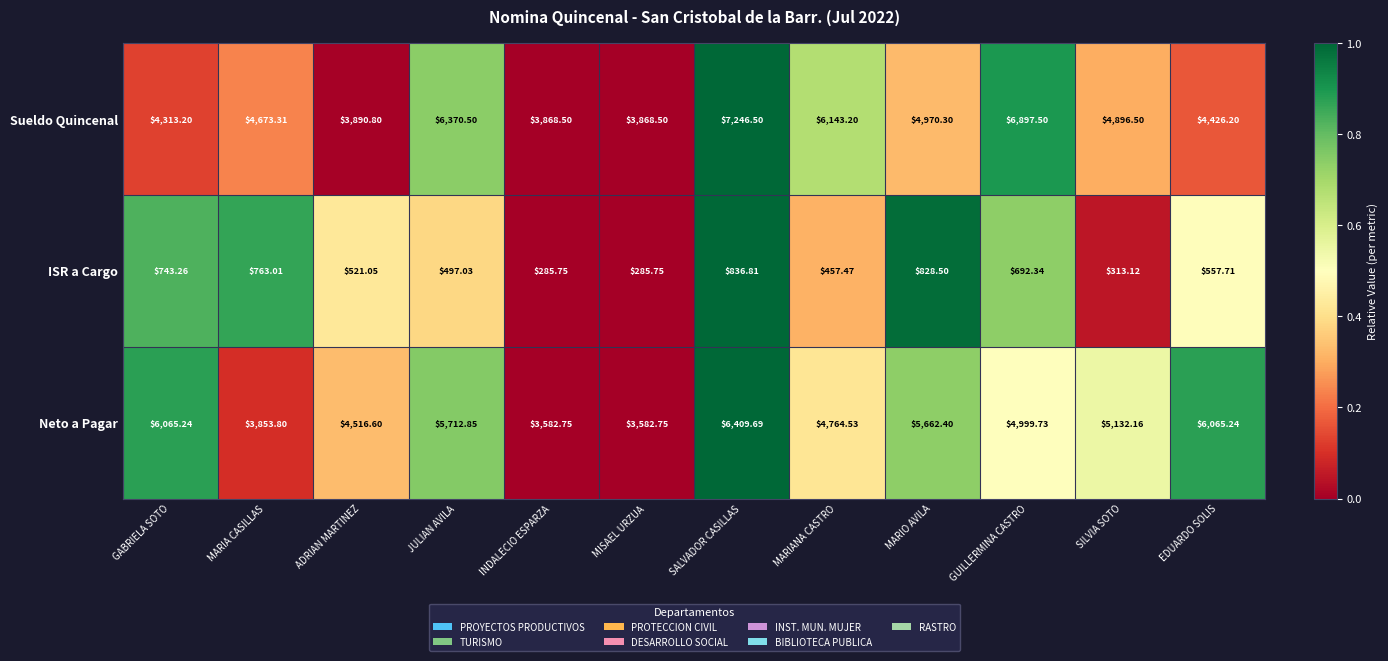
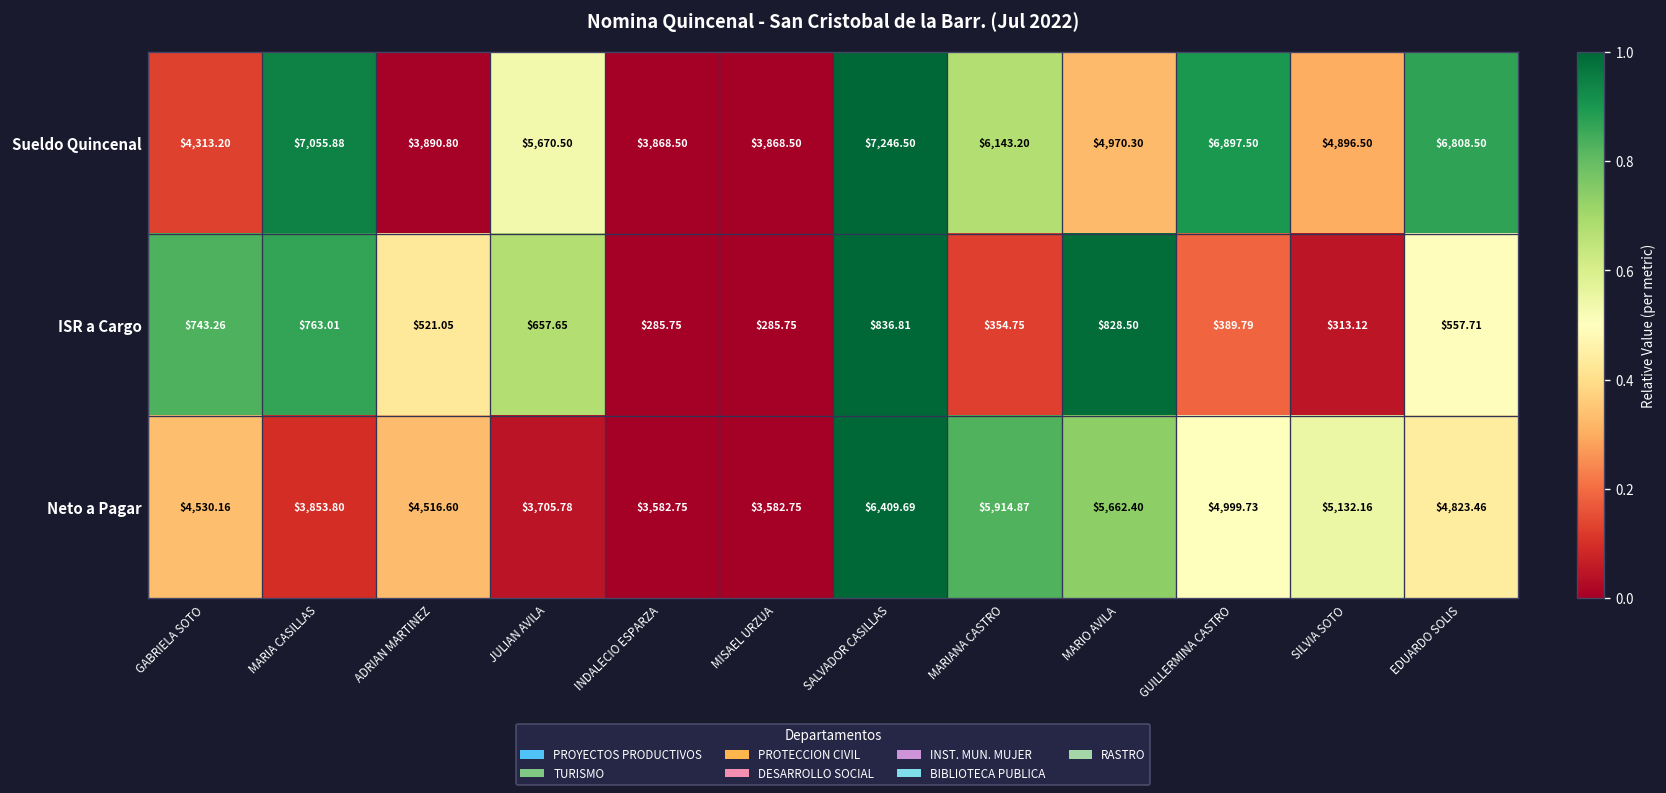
Sueldo Quincenal, MARIA CASILLAS: $4,673.31 -> $7,055.88
Sueldo Quincenal, JULIAN AVILA: $6,370.50 -> $5,670.50
Sueldo Quincenal, EDUARDO SOLIS: $4,426.20 -> $6,808.50
ISR a Cargo, JULIAN AVILA: $497.03 -> $657.65
ISR a Cargo, MARIANA CASTRO: $457.47 -> $354.75
ISR a Cargo, GUILLERMINA CASTRO: $692.34 -> $389.79
Neto a Pagar, GABRIELA SOTO: $6,065.24 -> $4,530.16
Neto a Pagar, JULIAN AVILA: $5,712.85 -> $3,705.78
Neto a Pagar, MARIANA CASTRO: $4,764.53 -> $5,914.87
Neto a Pagar, EDUARDO SOLIS: $6,065.24 -> $4,823.46
